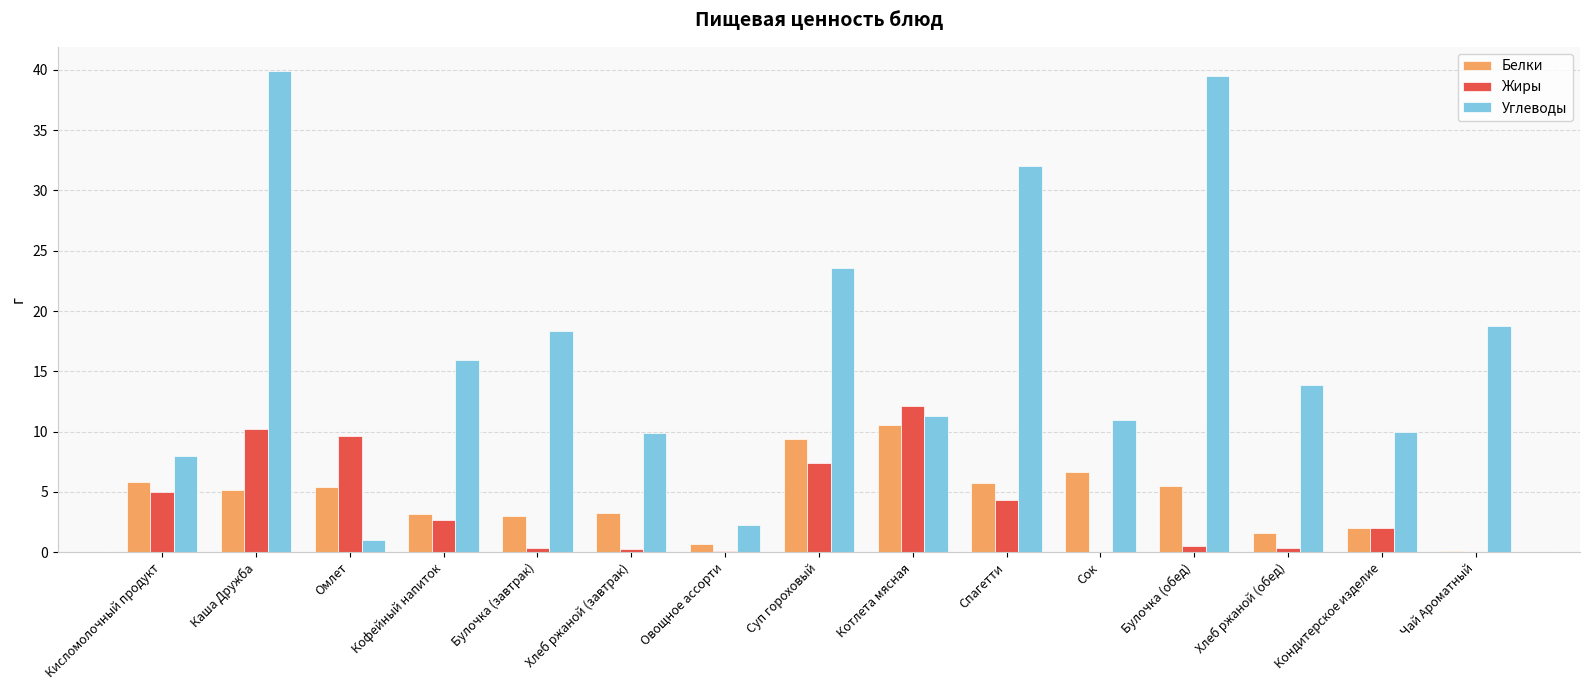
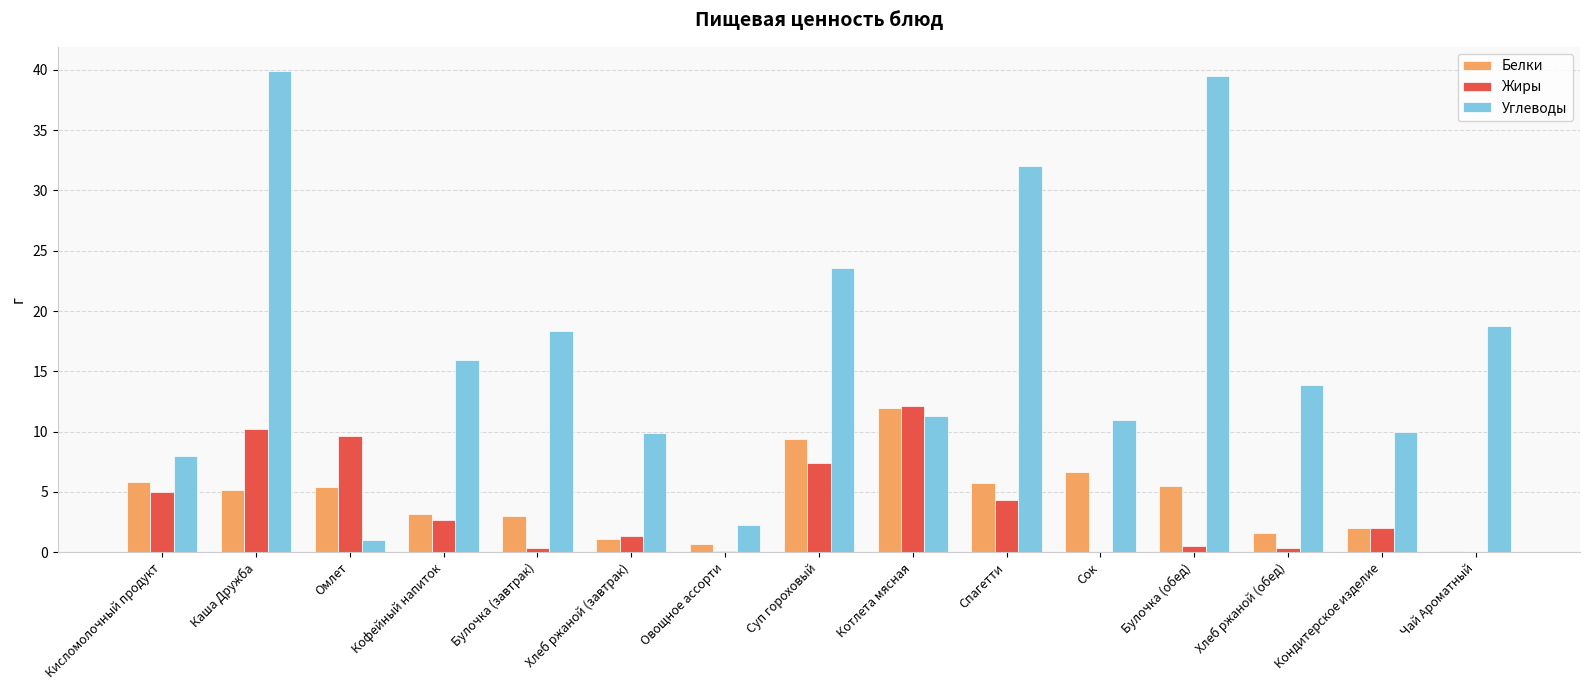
Белки, Хлеб ржаной (завтрак): 3.2 -> 1.1
Жиры, Хлеб ржаной (завтрак): 0.2 -> 1.3
Белки, Котлета мясная: 10.6 -> 11.9
